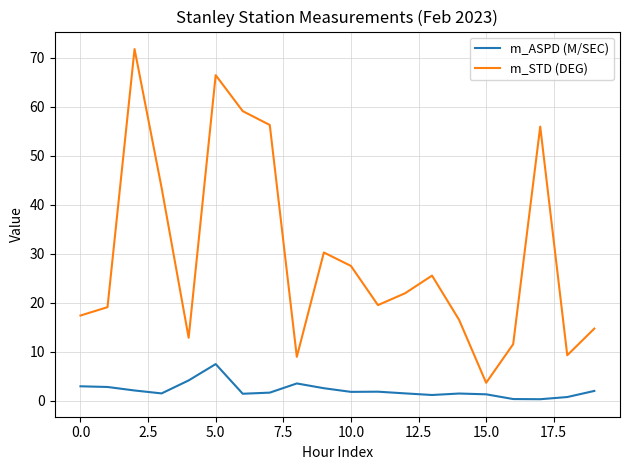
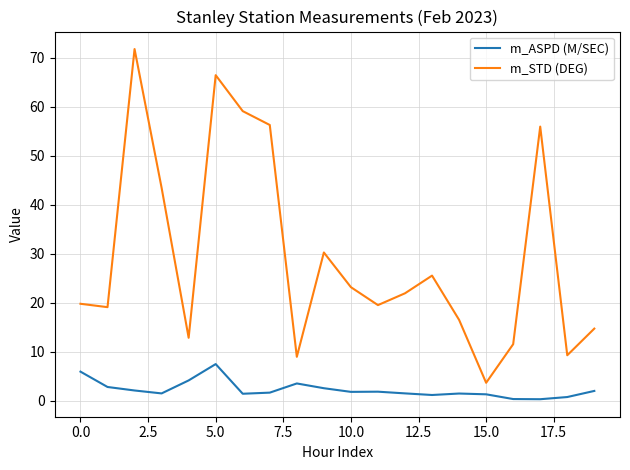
m_ASPD (M/SEC), 0.0: 3 -> 6
m_STD (DEG), 0.0: 17 -> 20
m_STD (DEG), 10.0: 28 -> 23
